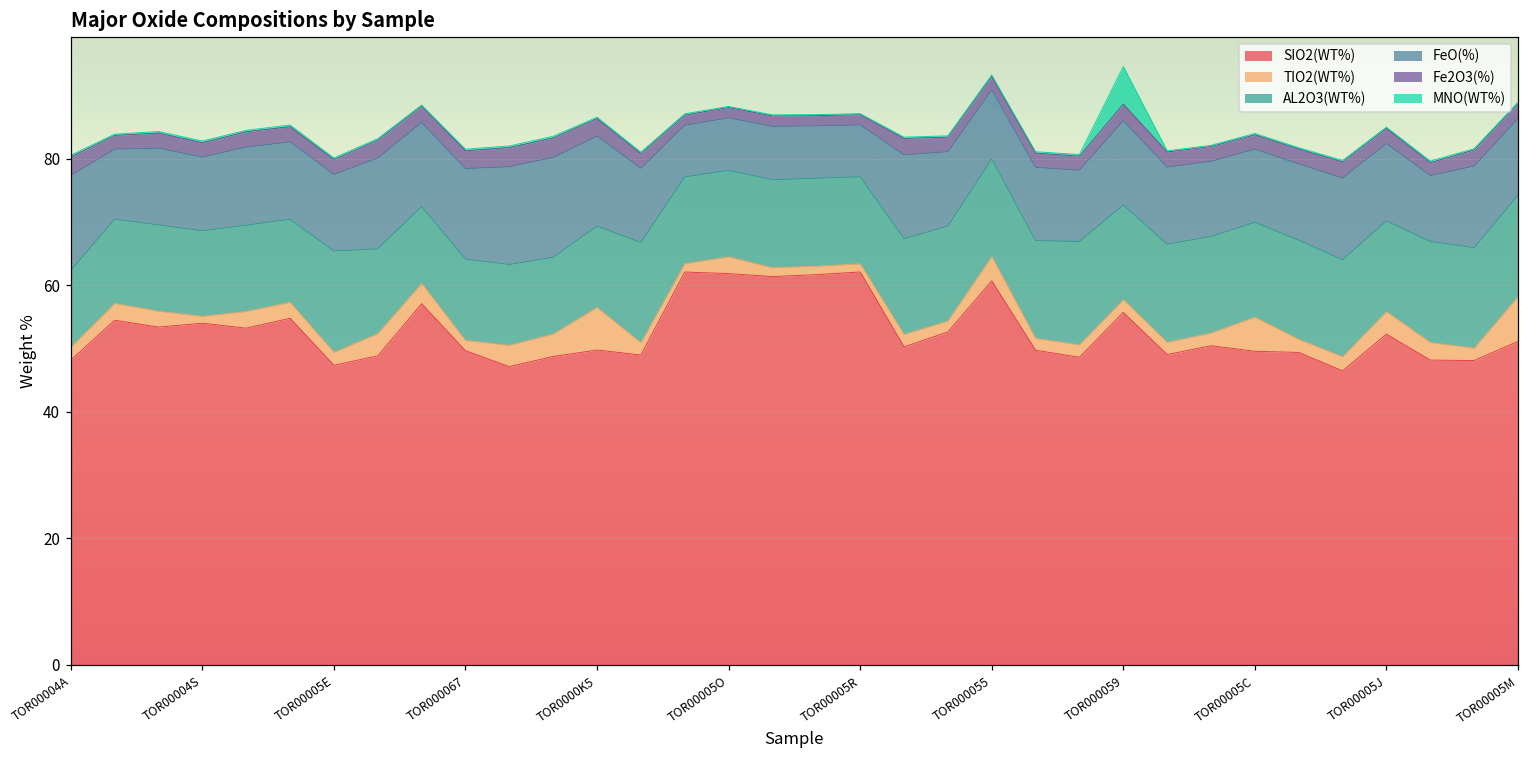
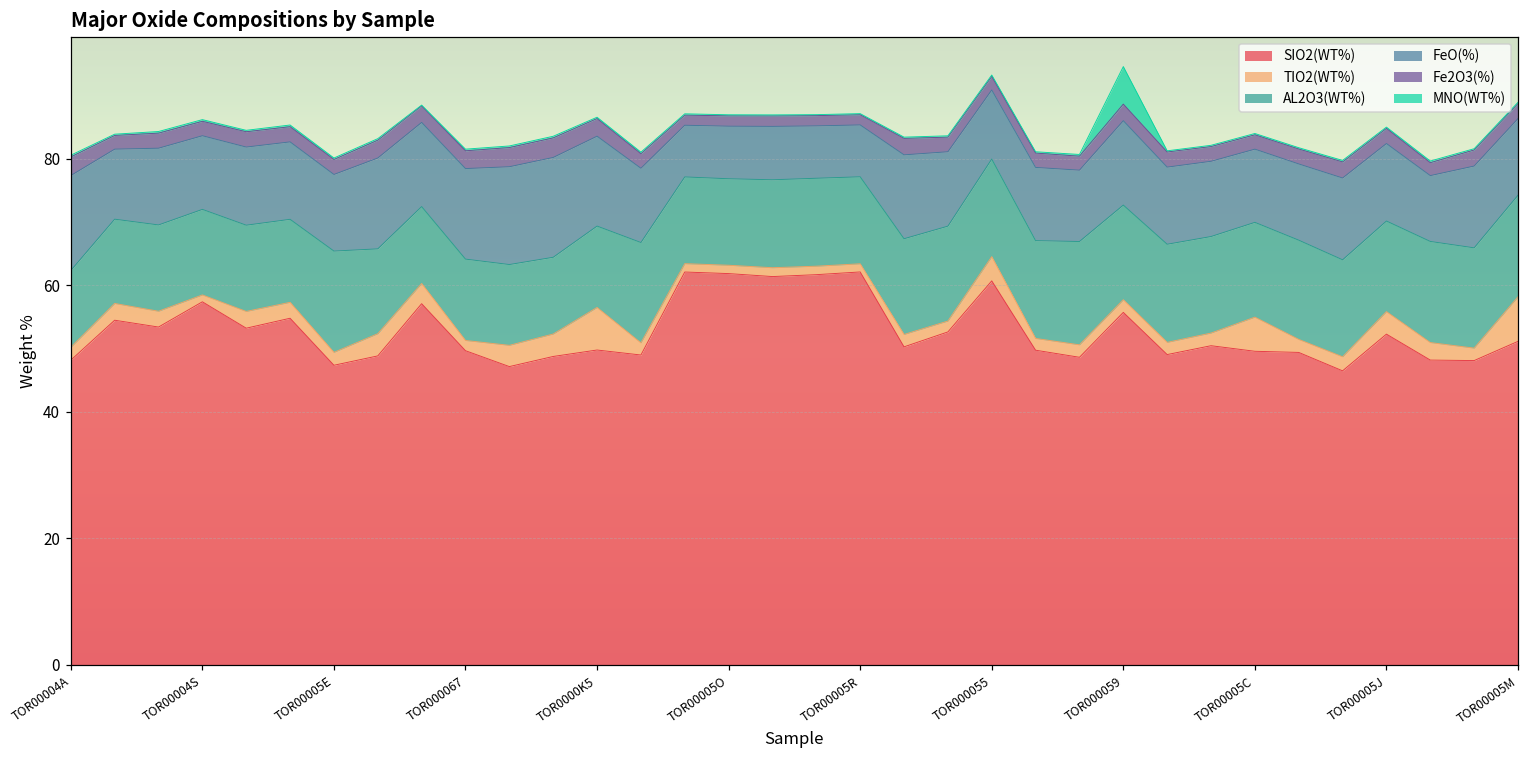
SIO2(WT%), TOR00004S: 54 -> 57
TIO2(WT%), TOR00005O: 3 -> 1
